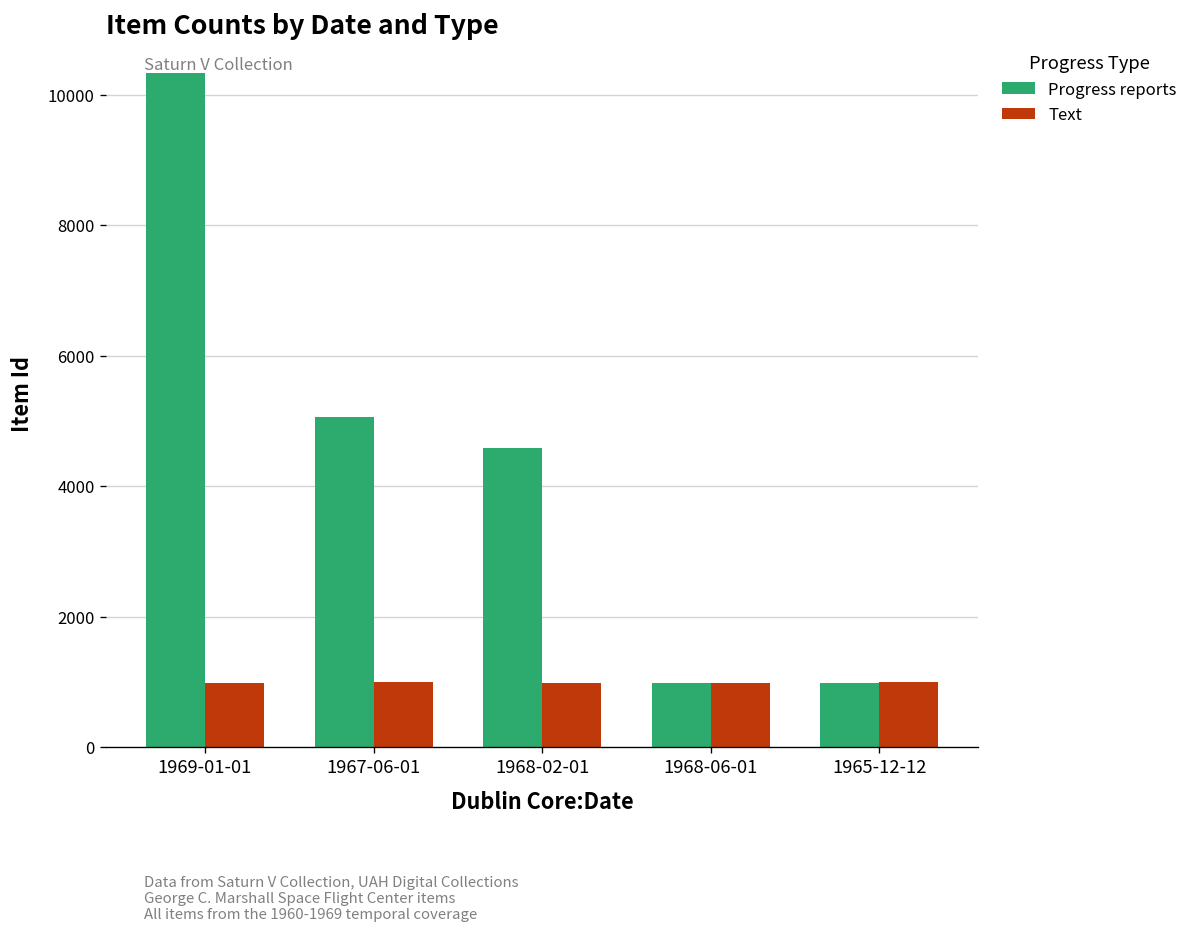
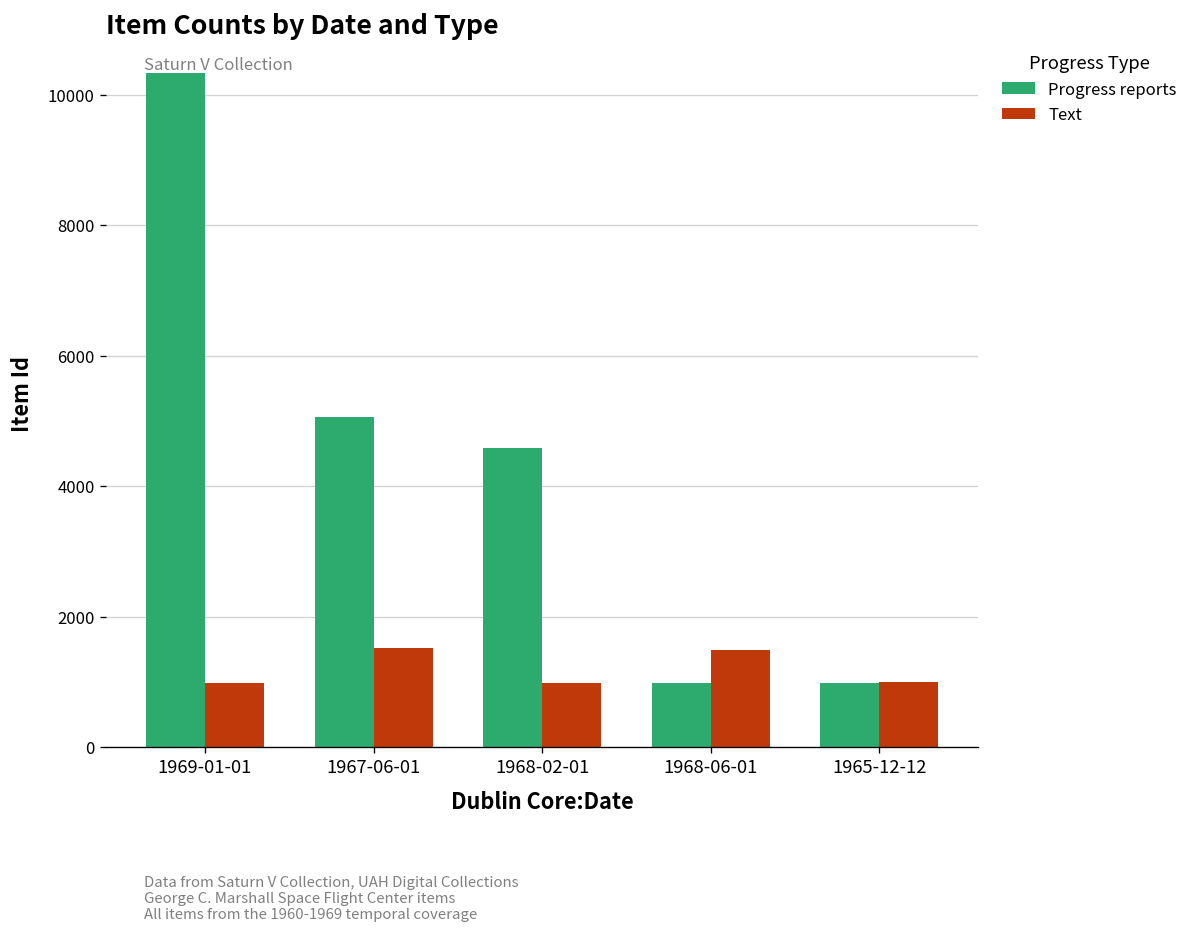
Text, 1967-06-01: 1000 -> 1500
Text, 1968-06-01: 1000 -> 1500
